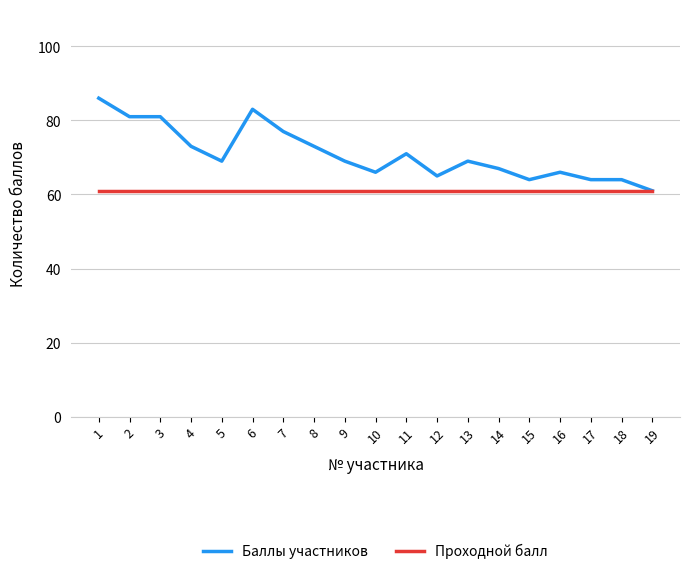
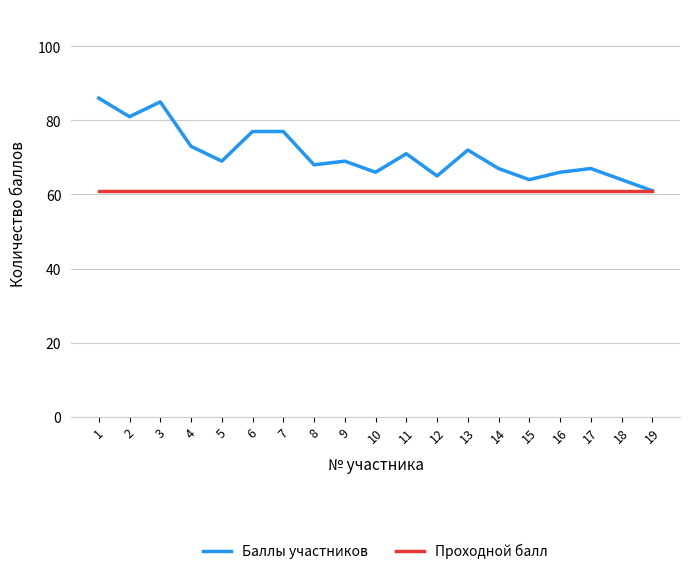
Баллы участников, 3: 81 -> 85
Баллы участников, 6: 83 -> 77
Баллы участников, 8: 73 -> 68
Баллы участников, 13: 69 -> 72
Баллы участников, 17: 64 -> 67
